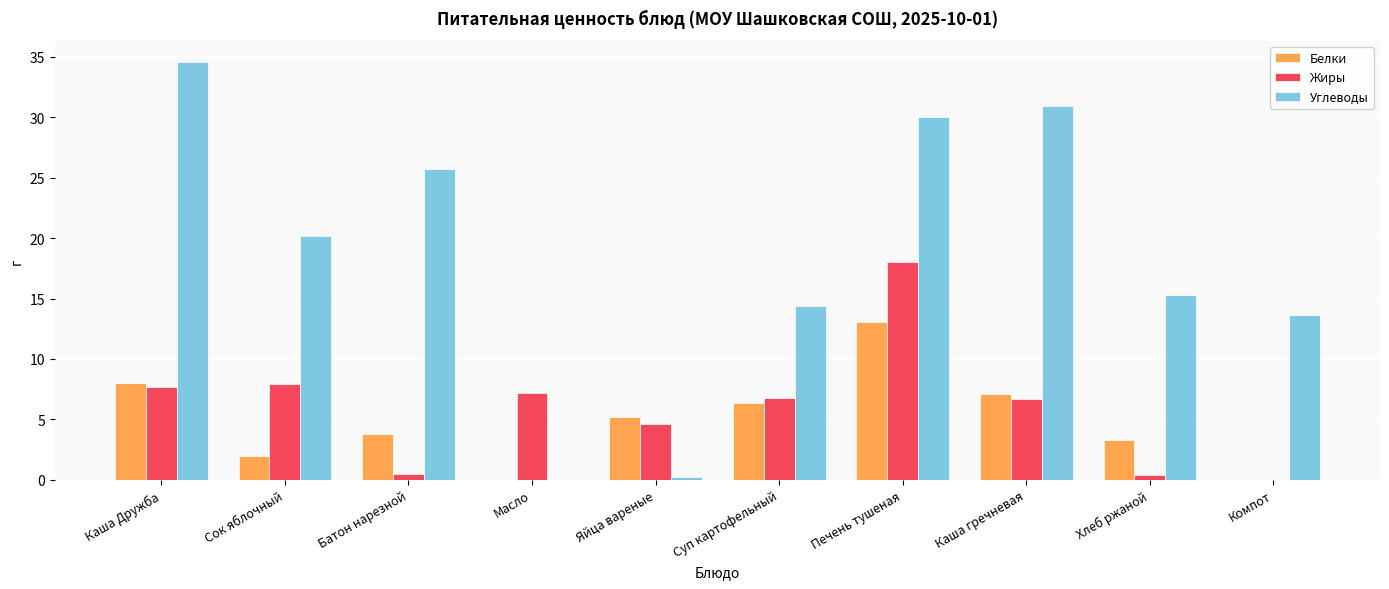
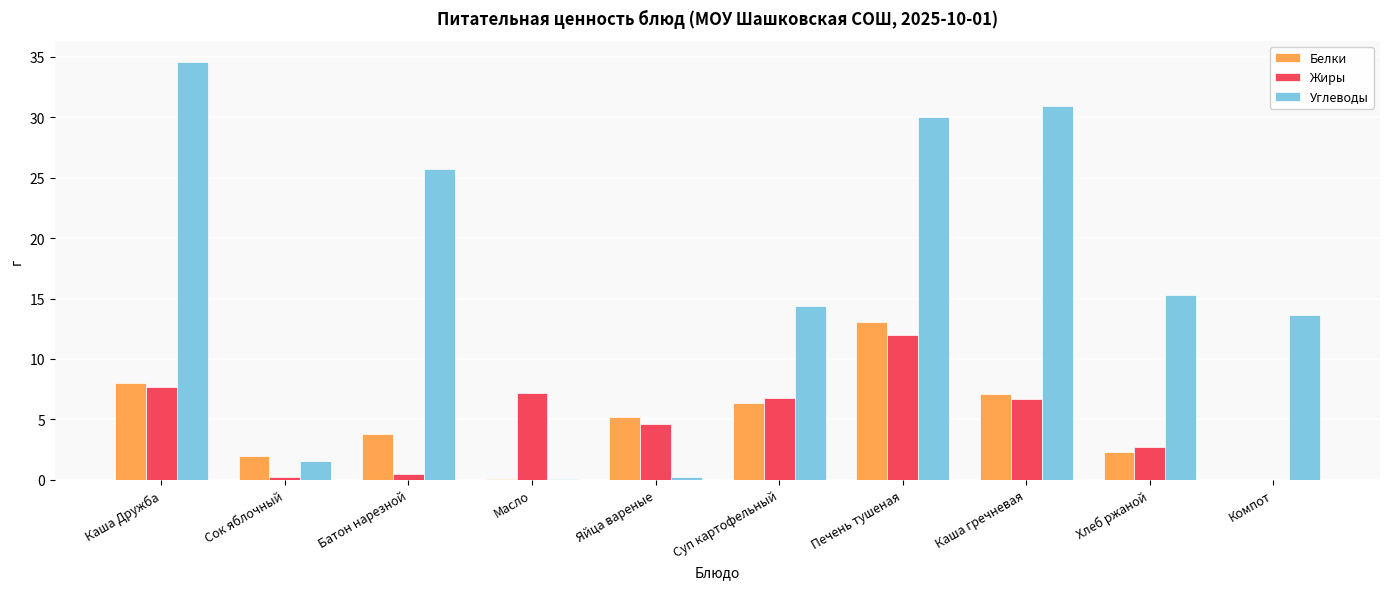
Жиры, Сок яблочный: 7.9 -> 0.2
Углеводы, Сок яблочный: 20.2 -> 1.6
Жиры, Печень тушеная: 18 -> 12
Белки, Хлеб ржаной: 3.3 -> 2.3
Жиры, Хлеб ржаной: 0.4 -> 2.7
